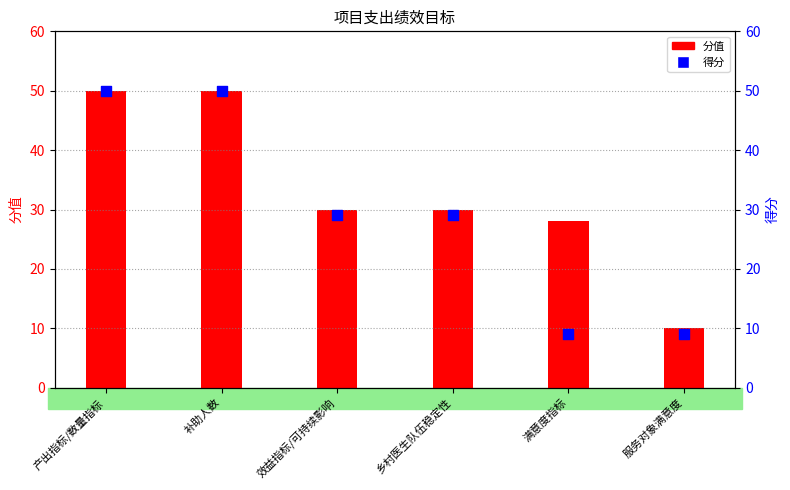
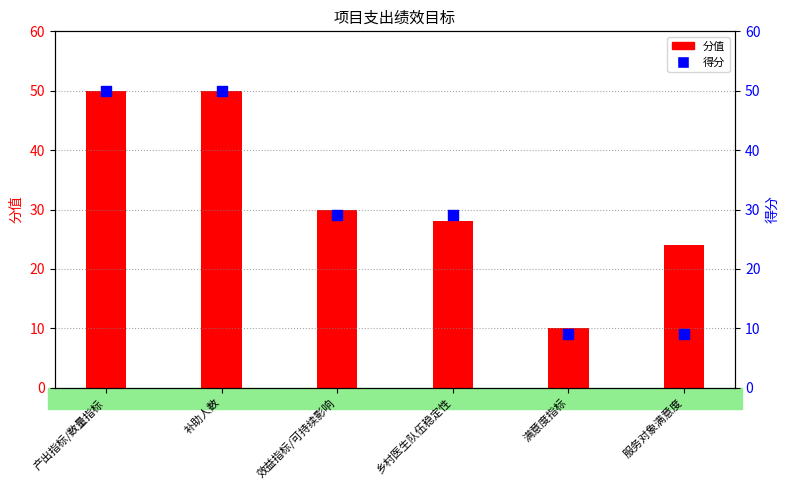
分值, 乡村医生队伍稳定性: 30 -> 28
分值, 满意度指标: 28 -> 10
分值, 服务对象满意度: 10 -> 24
